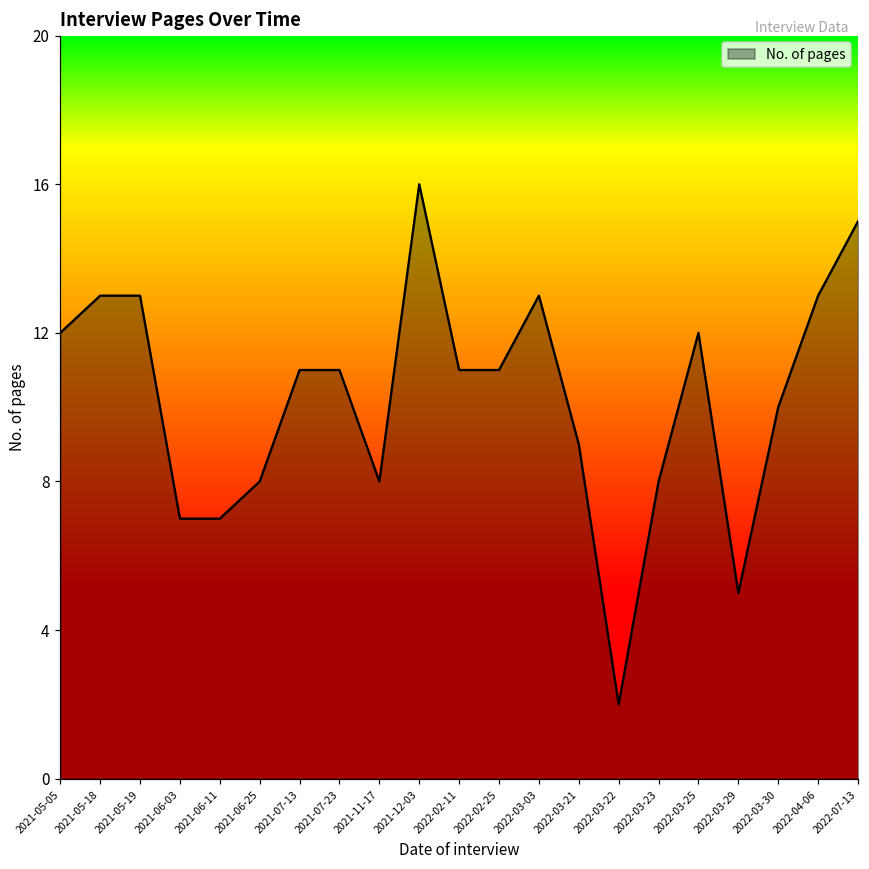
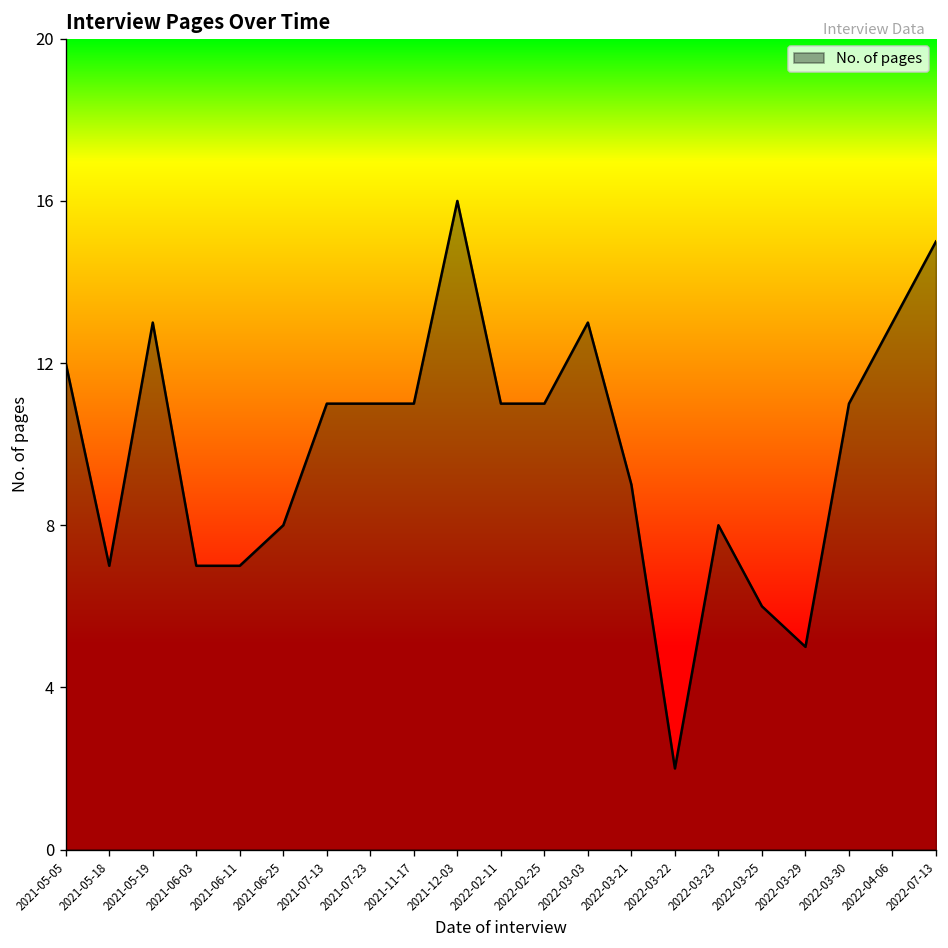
2021-05-18: 13 -> 7
2021-11-17: 8 -> 11
2022-03-25: 12 -> 6
2022-03-30: 10 -> 11
